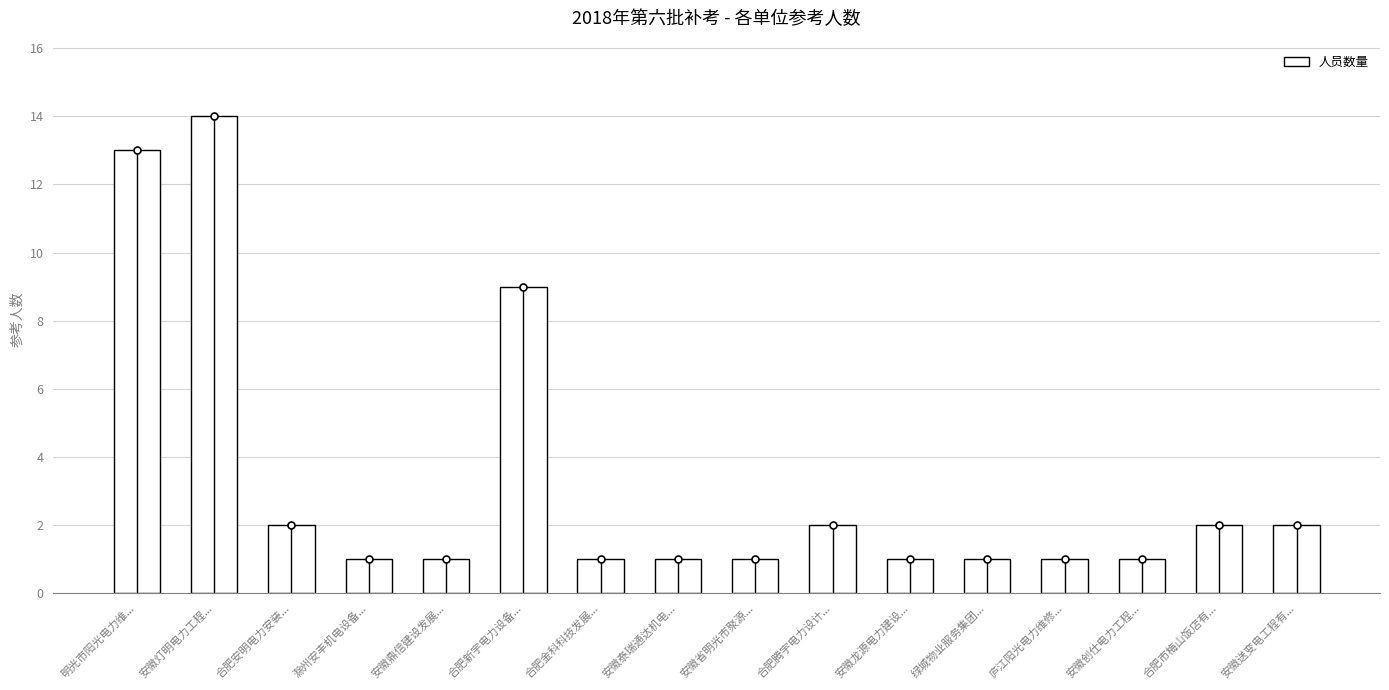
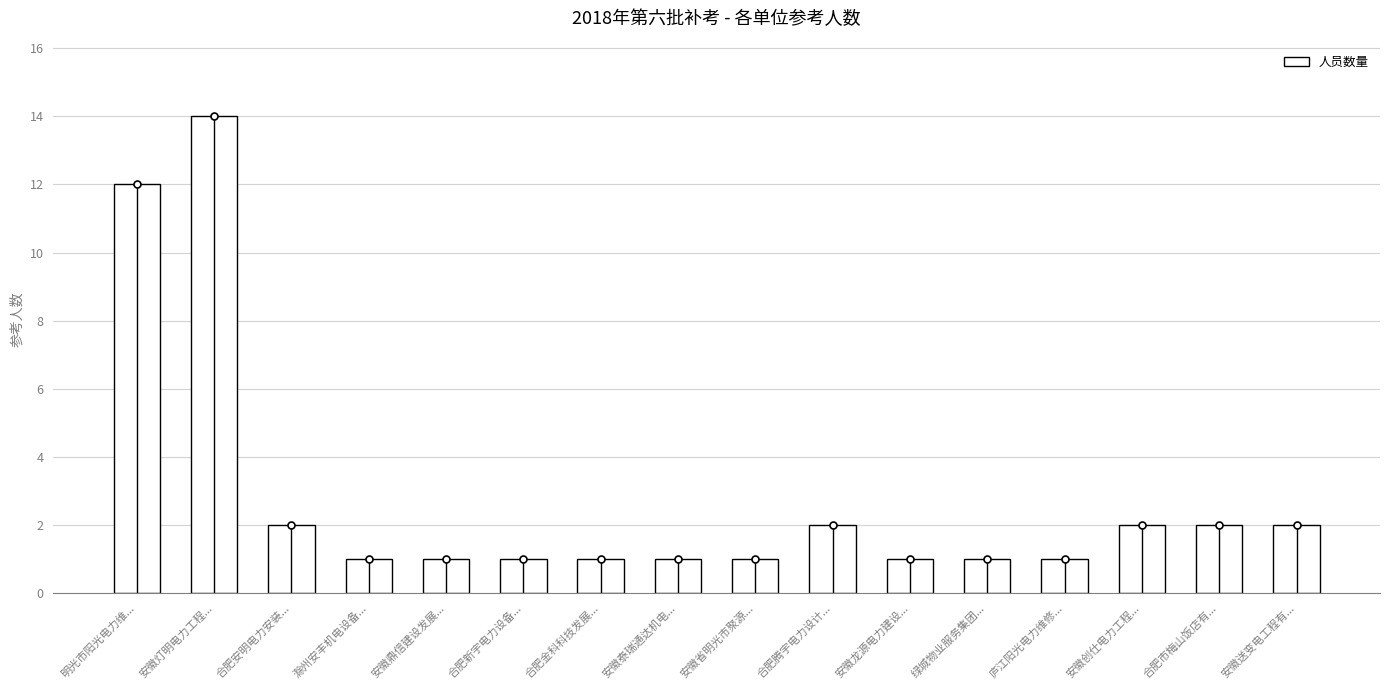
人员数量, 明光市阳光电力维...: 13 -> 12
人员数量, 合肥新宇电力设备...: 9 -> 1
人员数量, 安徽创仕电力工程...: 1 -> 2
